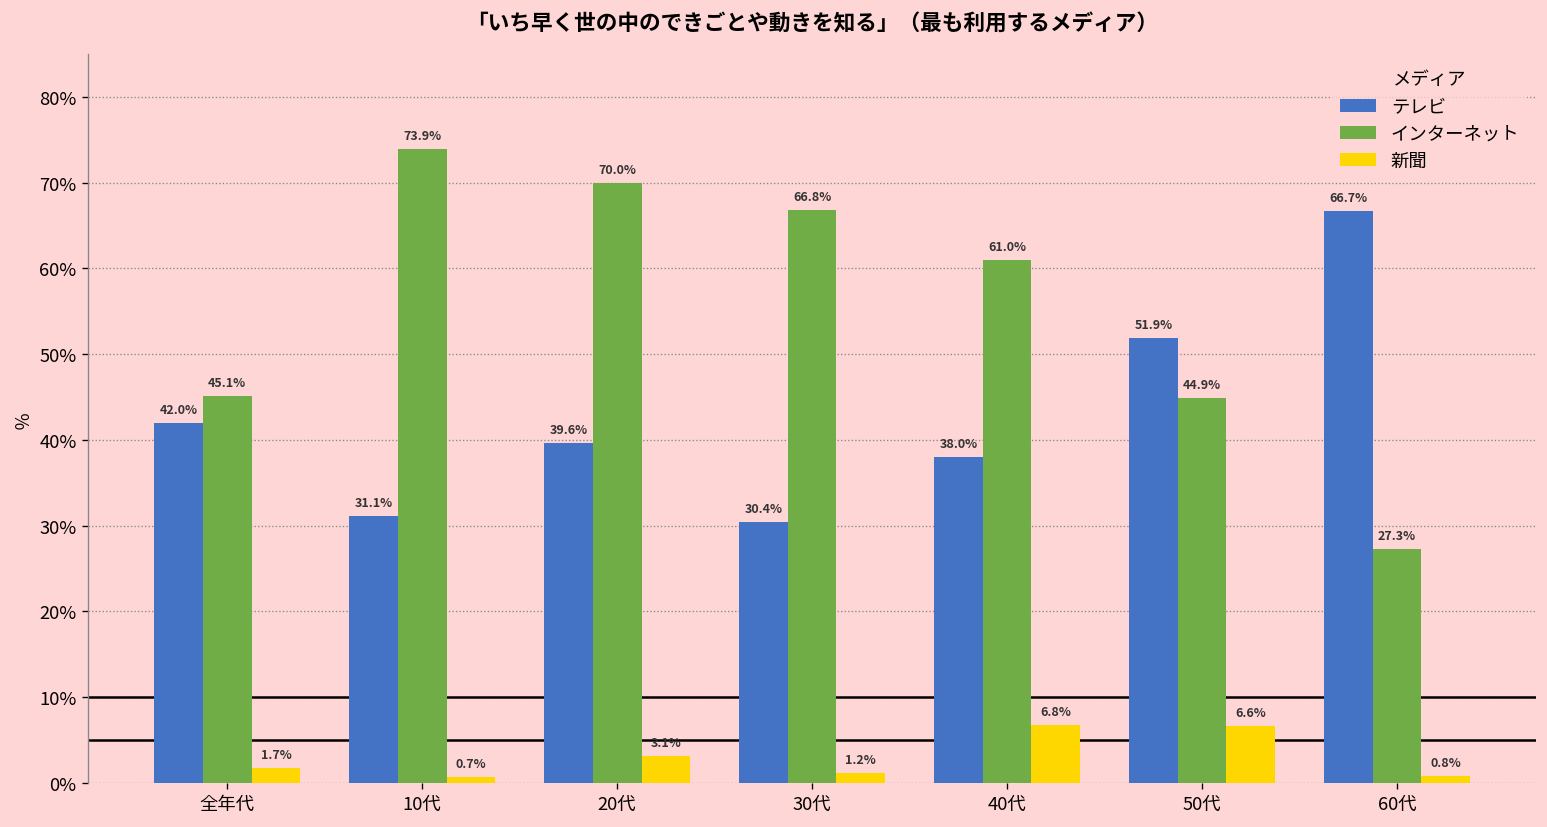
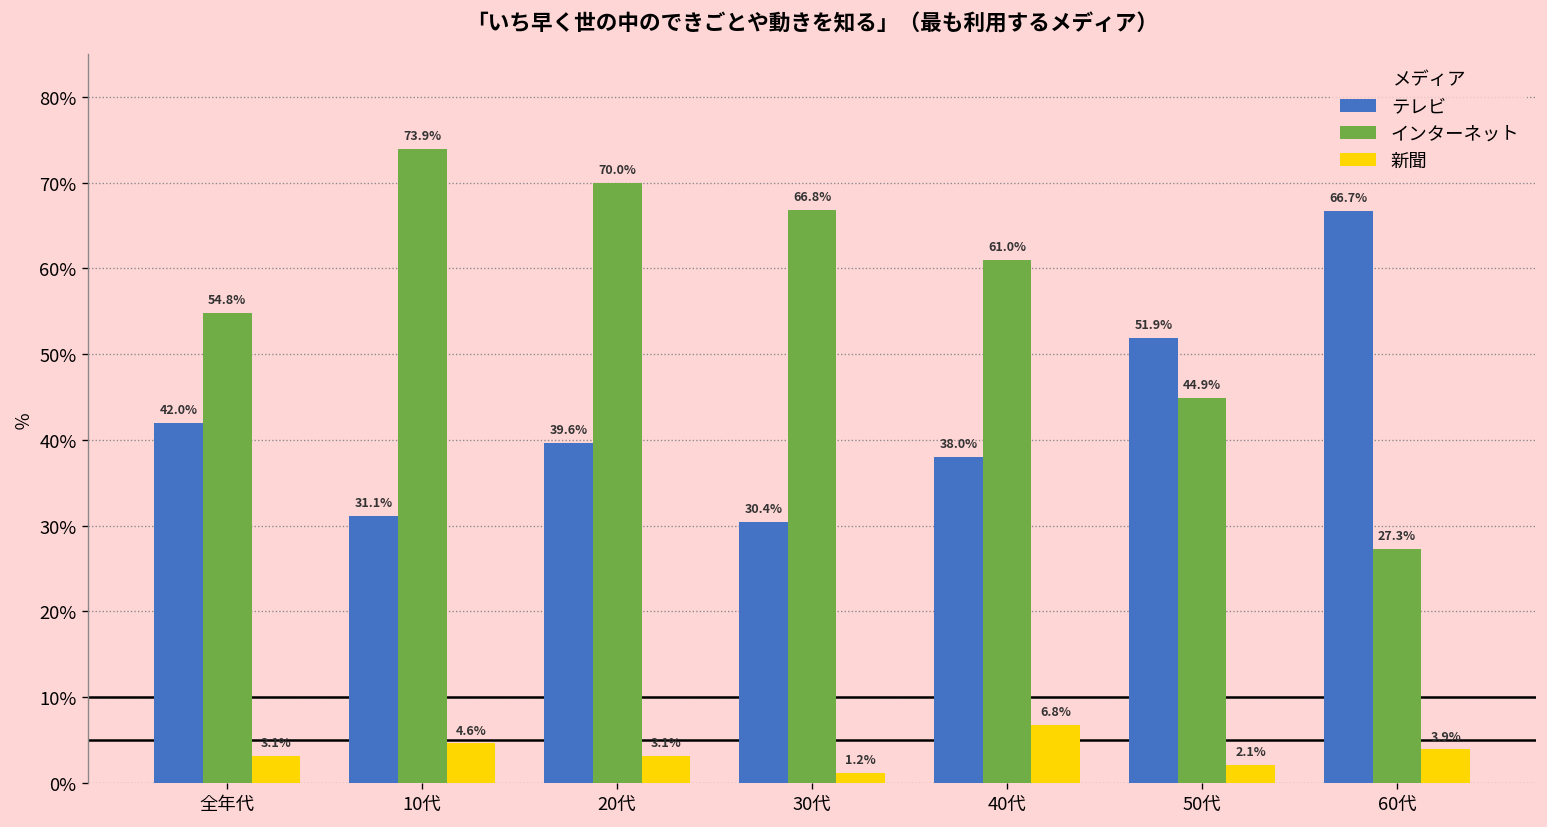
インターネット, 全年代: 45.1% -> 54.8%
新聞, 全年代: 1.7% -> 3.1%
新聞, 10代: 0.7% -> 4.6%
新聞, 50代: 6.6% -> 2.1%
新聞, 60代: 0.8% -> 3.9%
